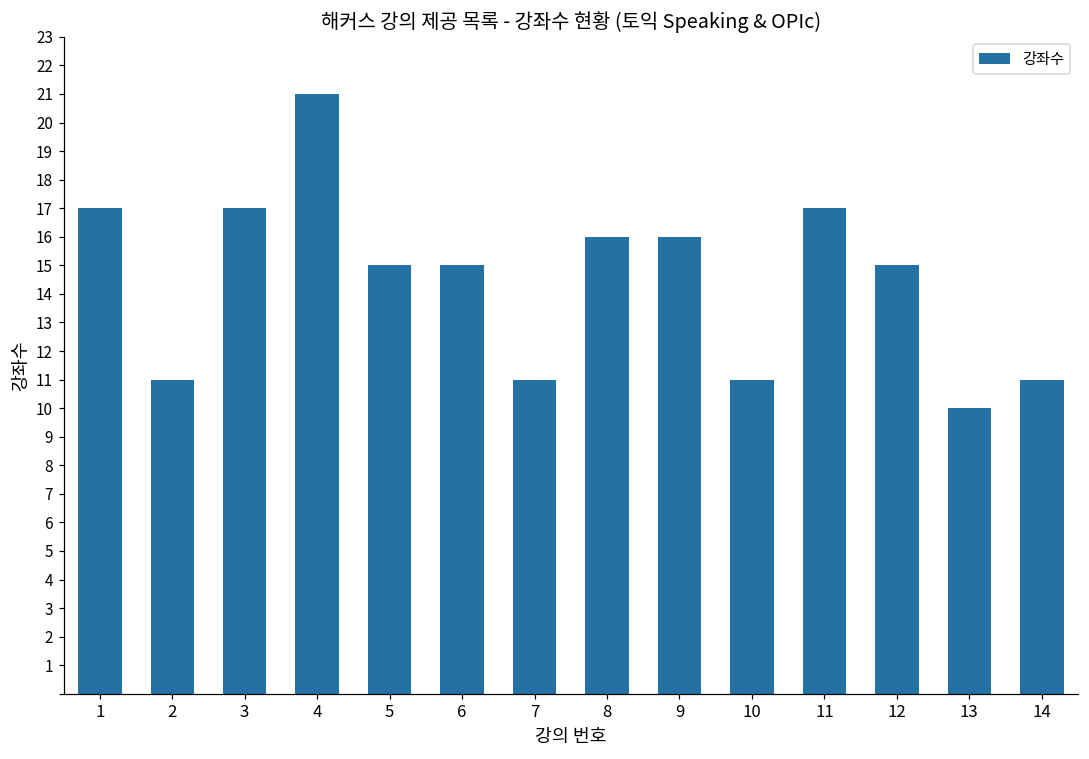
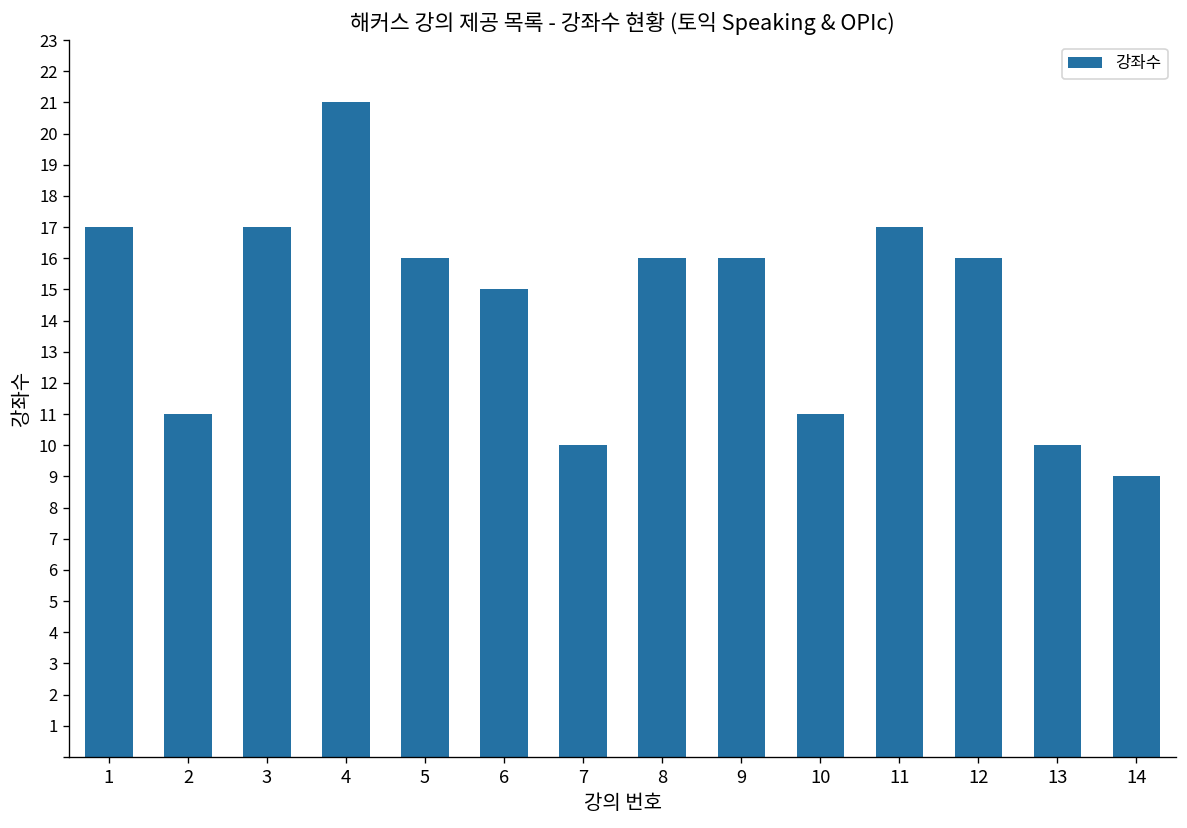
5: 15 -> 16
7: 11 -> 10
12: 15 -> 16
14: 11 -> 9
